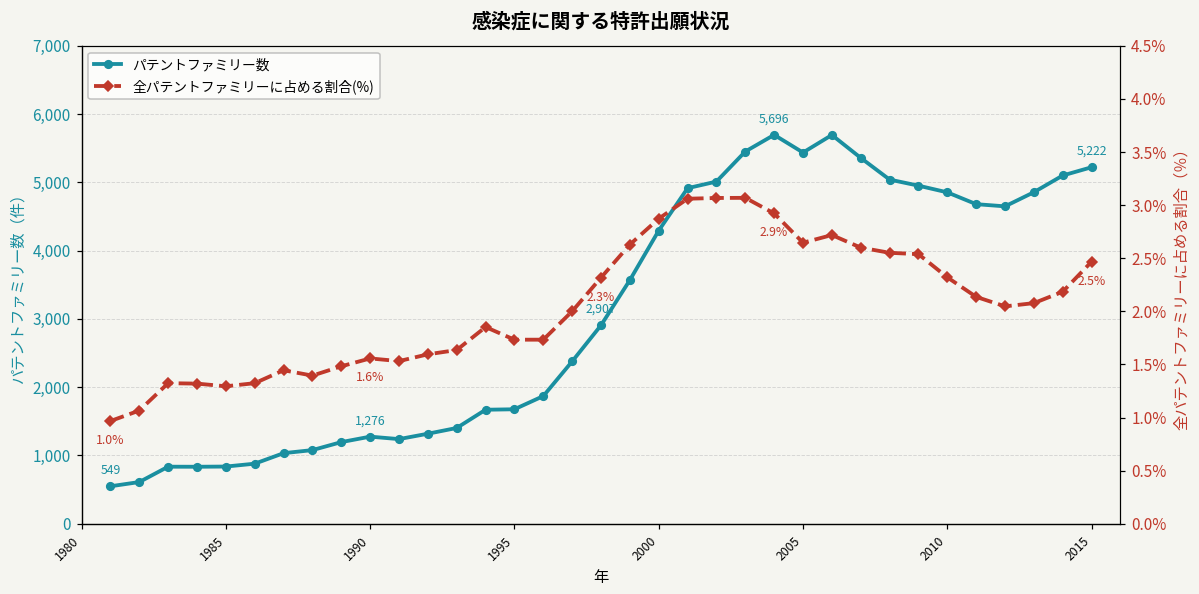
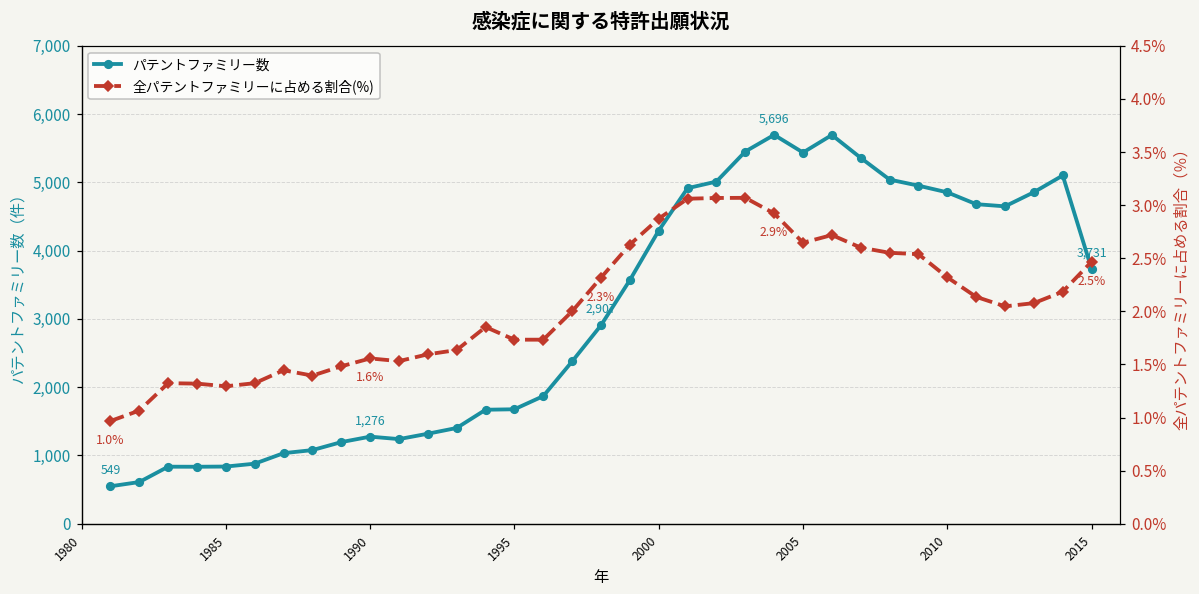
パテントファミリー数, 2015: 5,222 -> 3,731
